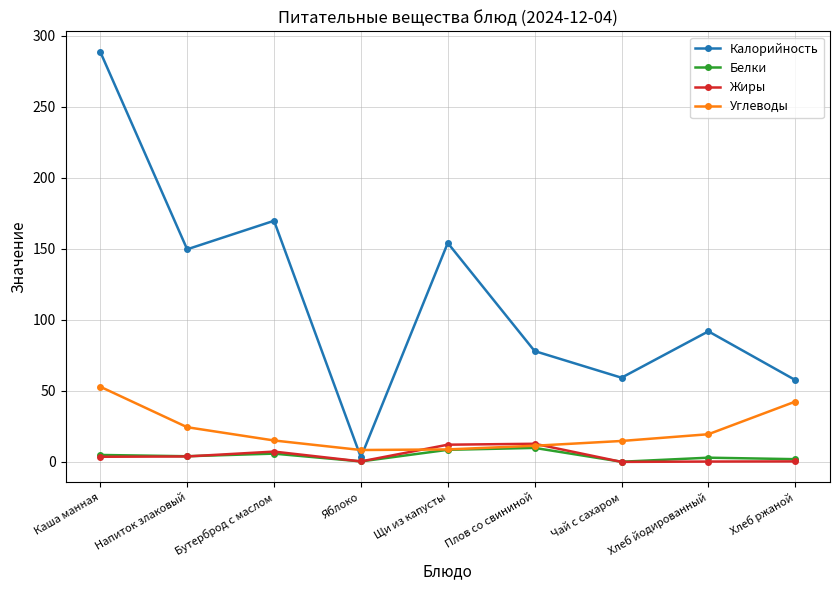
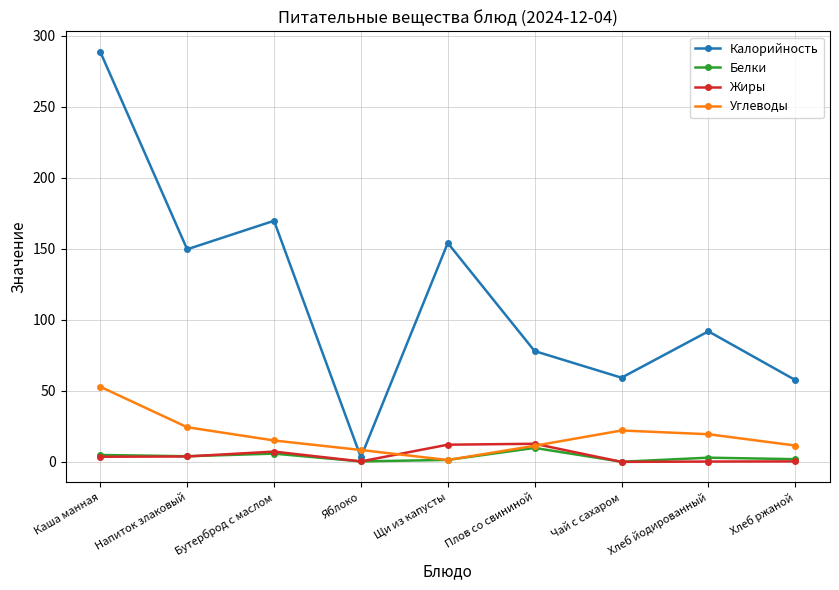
Белки, Щи из капусты: 9 -> 1
Углеводы, Щи из капусты: 9 -> 1
Углеводы, Чай с сахаром: 15 -> 22
Углеводы, Хлеб ржаной: 42 -> 12
